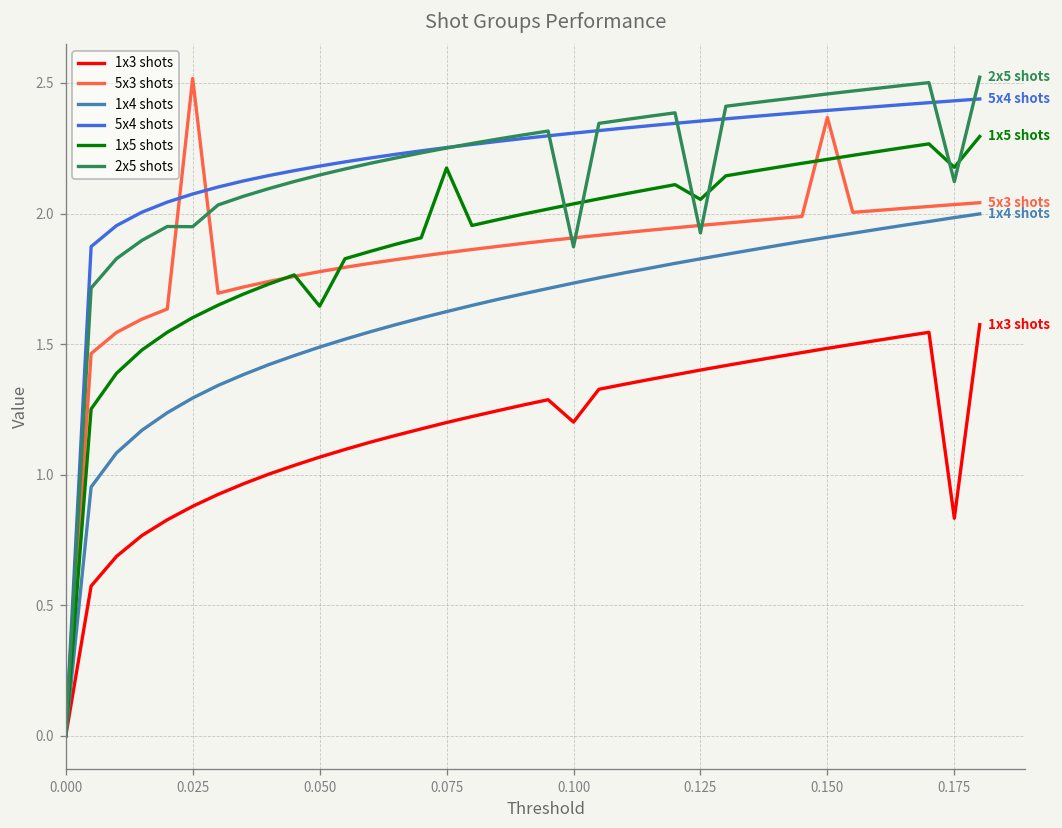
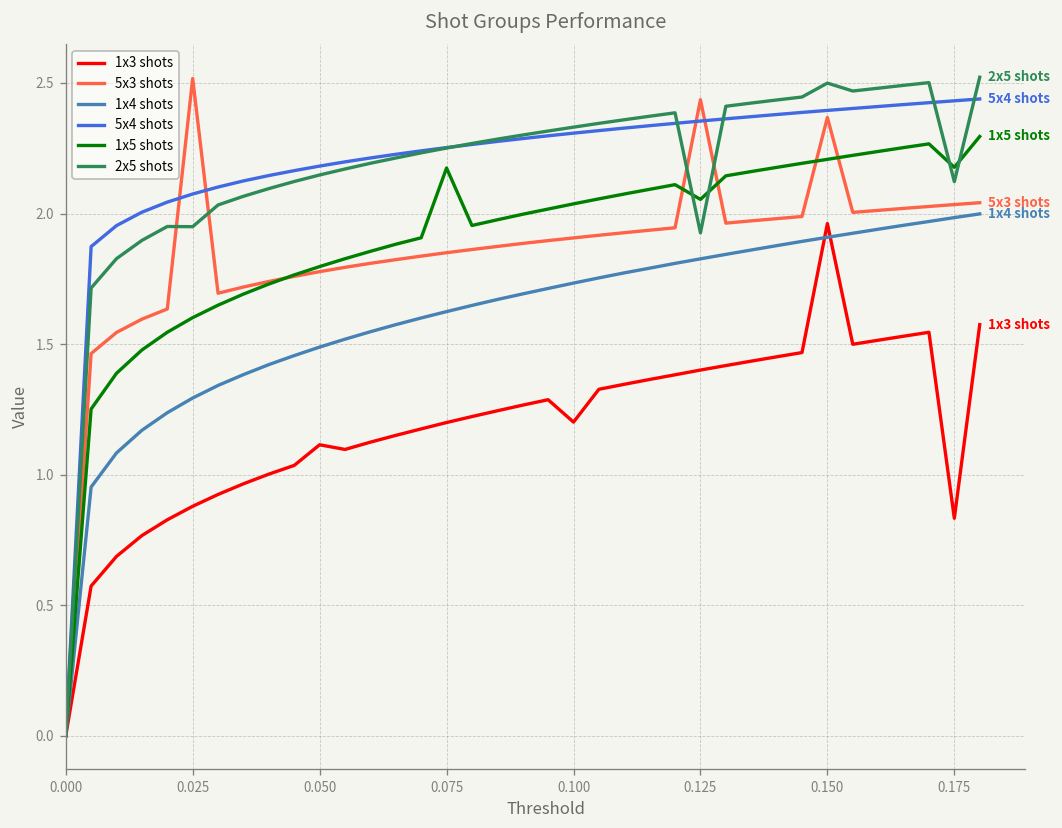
1x3 shots, 0.050: 1.07 -> 1.11
1x5 shots, 0.050: 1.65 -> 1.80
2x5 shots, 0.100: 1.87 -> 2.33
5x3 shots, 0.125: 1.95 -> 2.44
1x3 shots, 0.150: 1.48 -> 1.96
2x5 shots, 0.150: 2.46 -> 2.50
